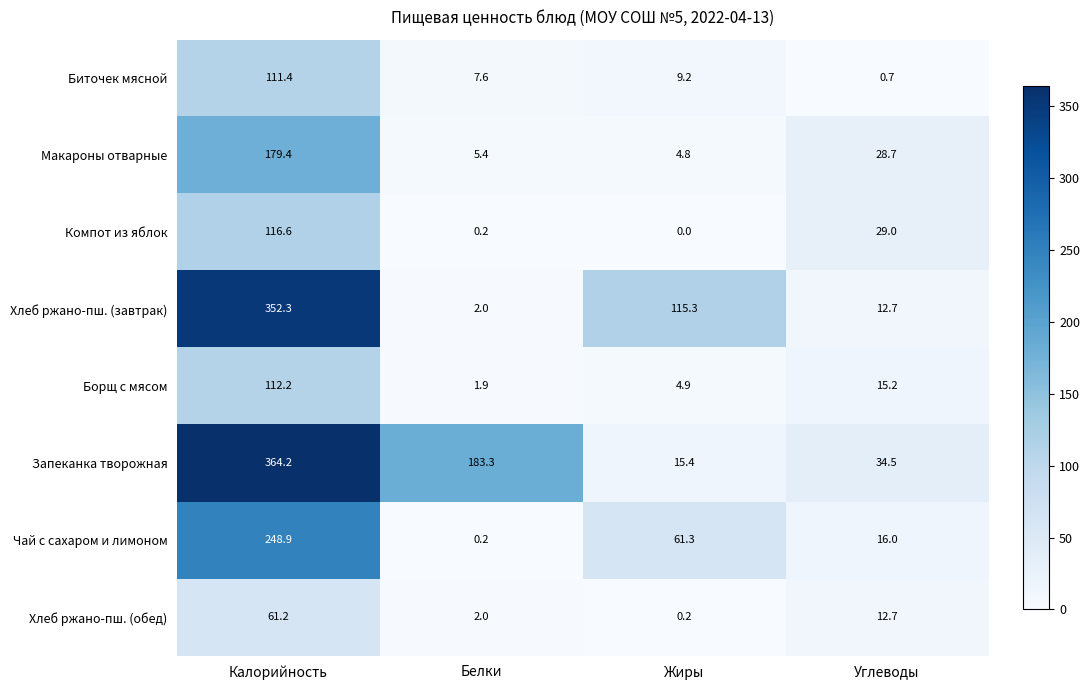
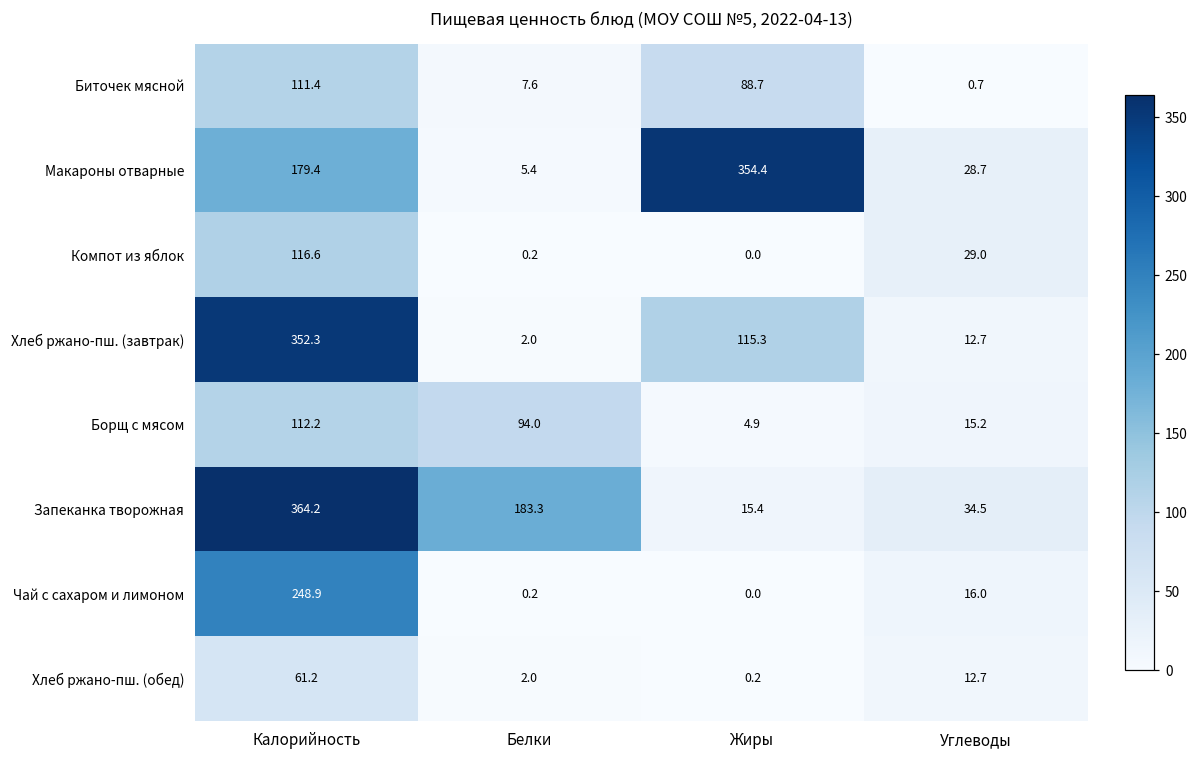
Биточек мясной, Жиры: 9.2 -> 88.7
Макароны отварные, Жиры: 4.8 -> 354.4
Борщ с мясом, Белки: 1.9 -> 94.0
Чай с сахаром и лимоном, Жиры: 61.3 -> 0.0
